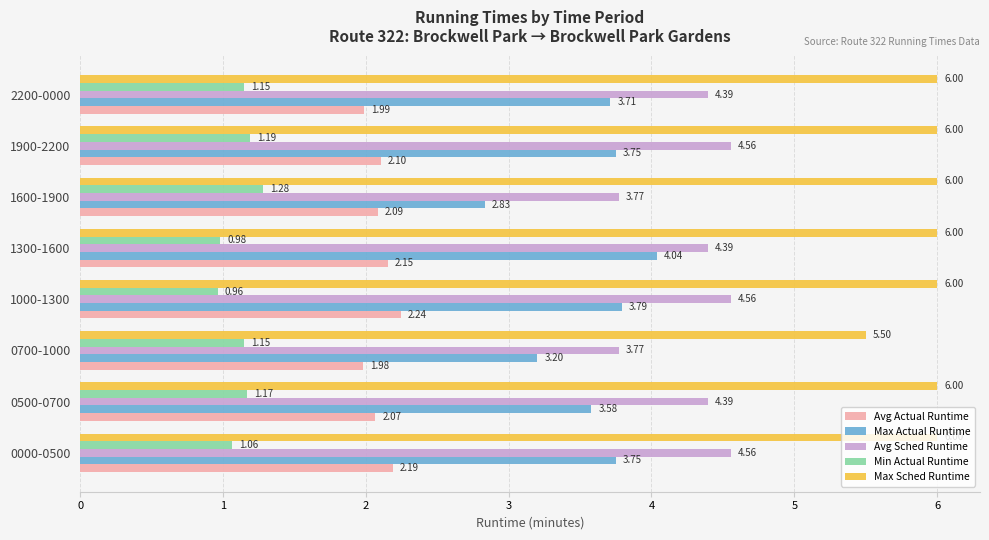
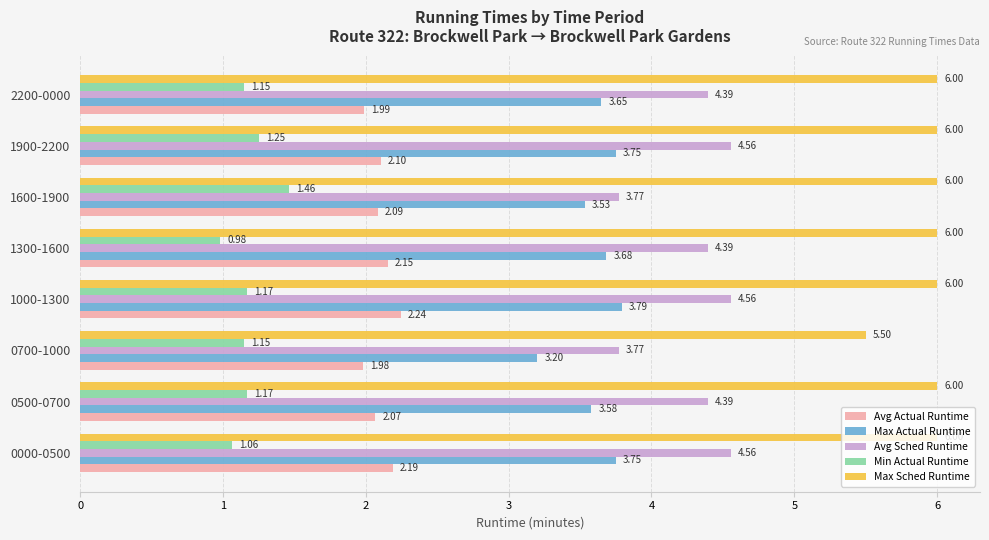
Max Actual Runtime, 2200-0000: 3.71 -> 3.65
Min Actual Runtime, 1900-2200: 1.19 -> 1.25
Min Actual Runtime, 1600-1900: 1.28 -> 1.46
Max Actual Runtime, 1600-1900: 2.83 -> 3.53
Max Actual Runtime, 1300-1600: 4.04 -> 3.68
Min Actual Runtime, 1000-1300: 0.96 -> 1.17
